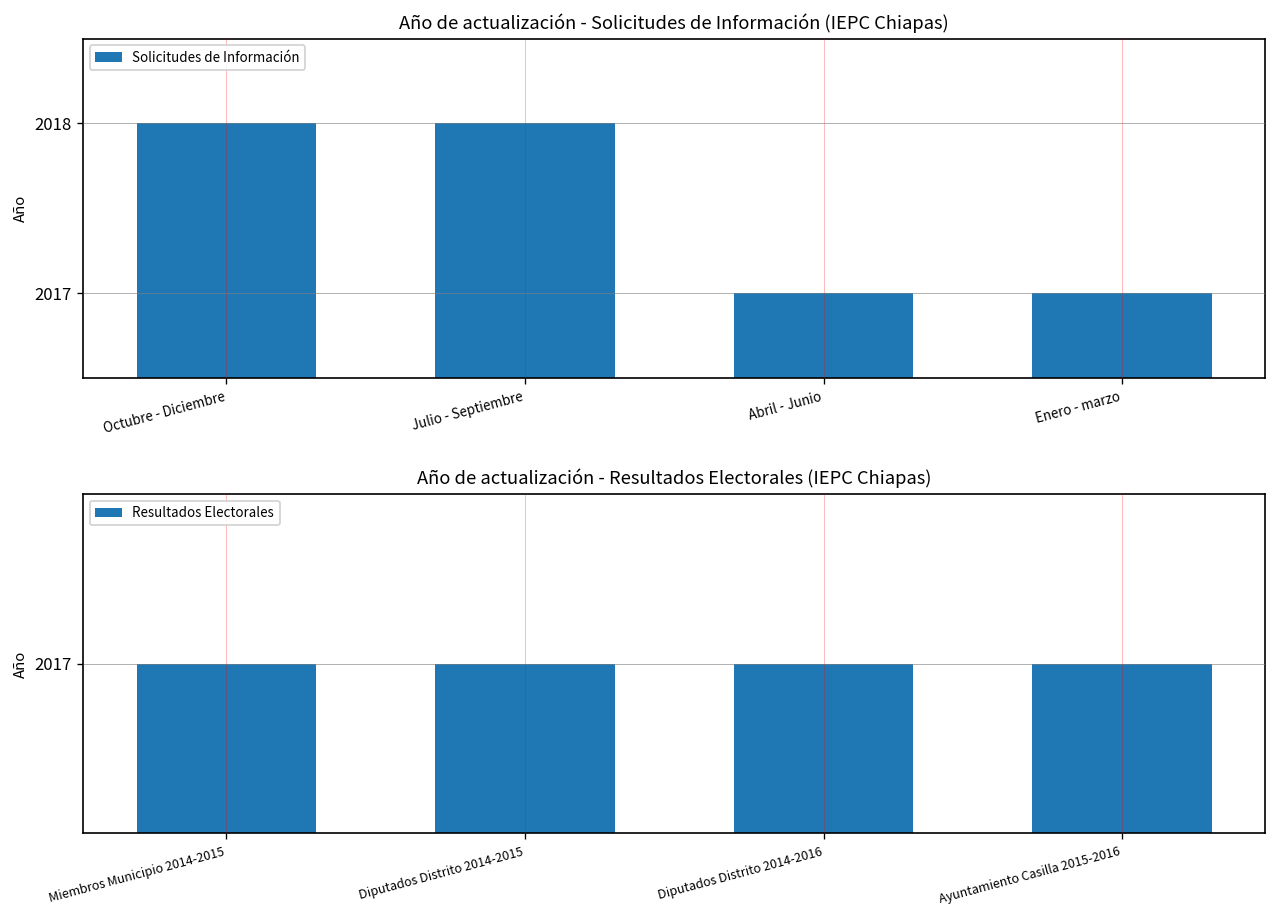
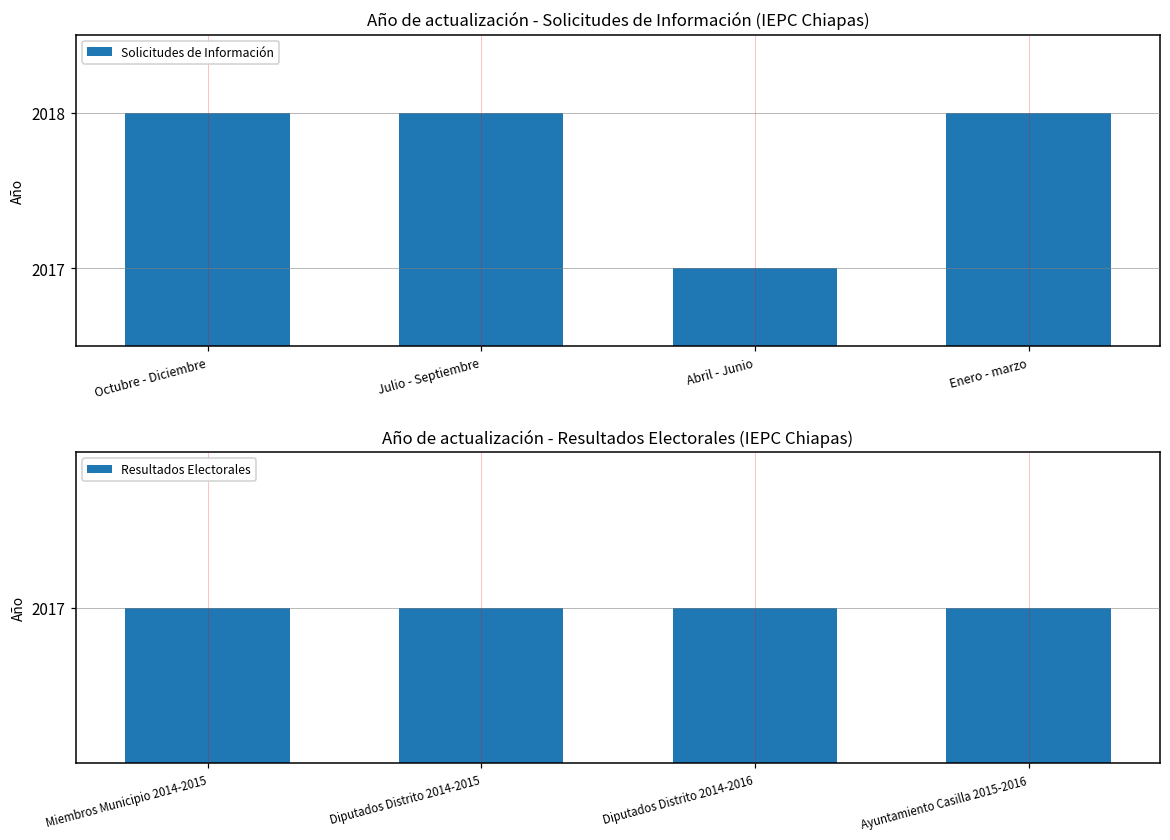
Año de actualización - Solicitudes de Información (IEPC Chiapas), Enero - marzo: 2017 -> 2018
